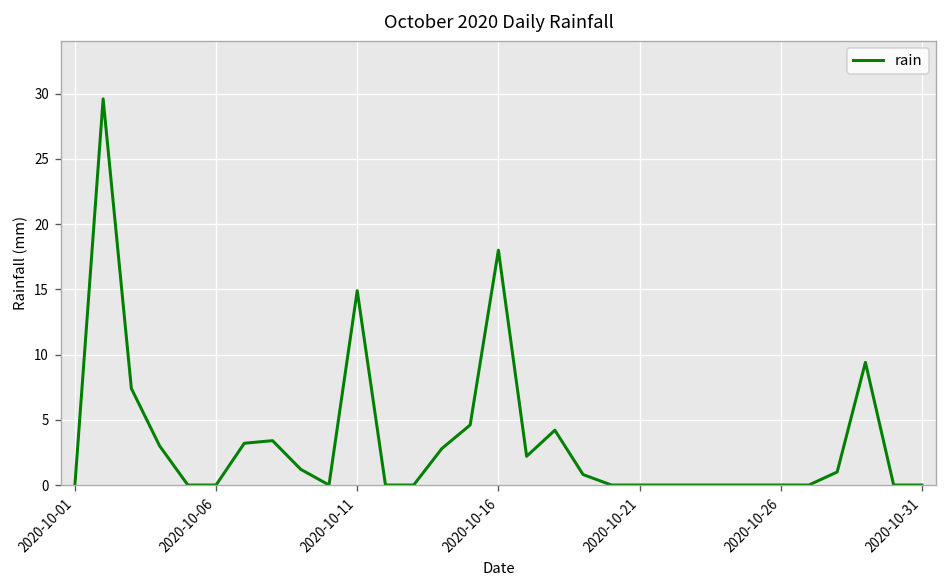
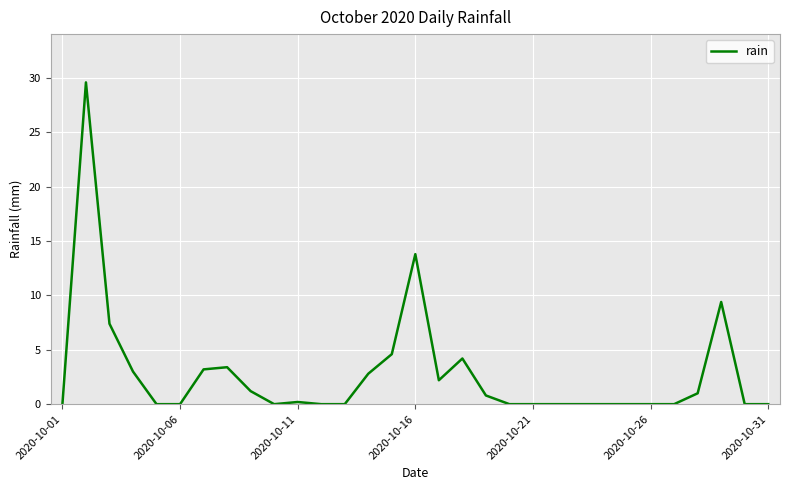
2020-10-11: 14.9 -> 0.2
2020-10-16: 18.0 -> 13.8
